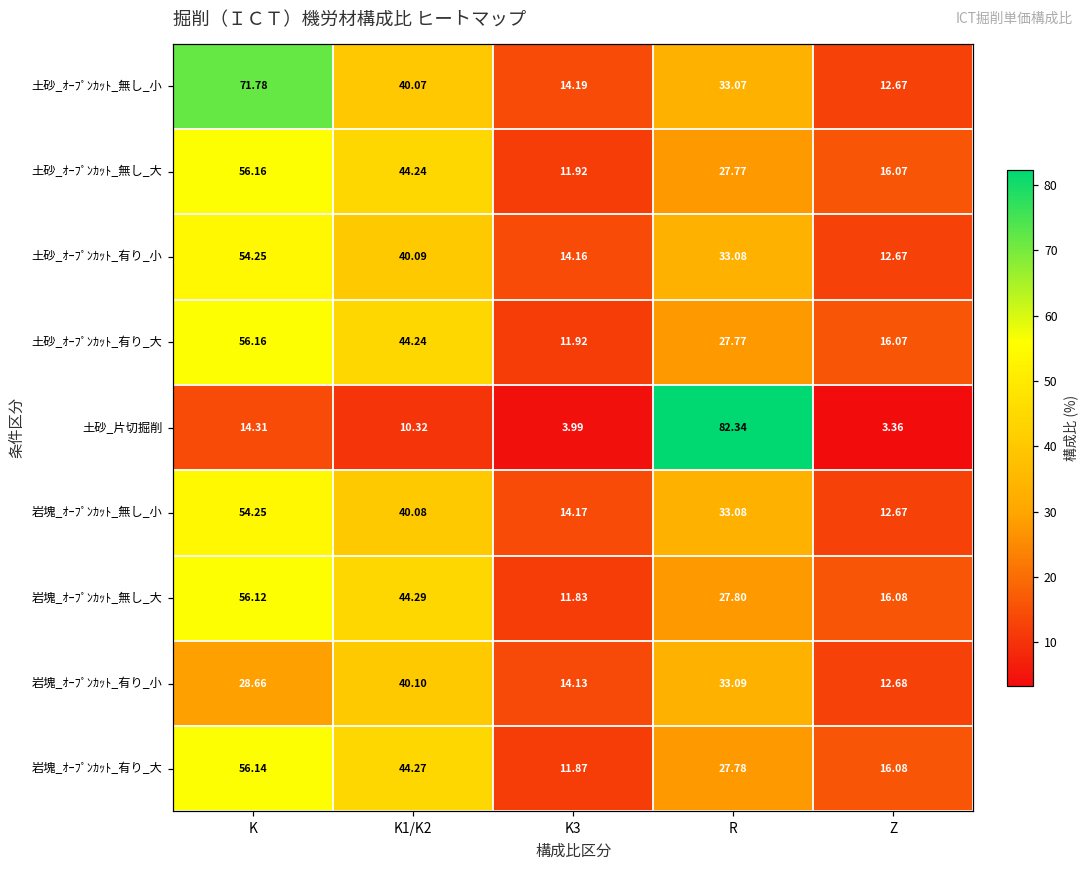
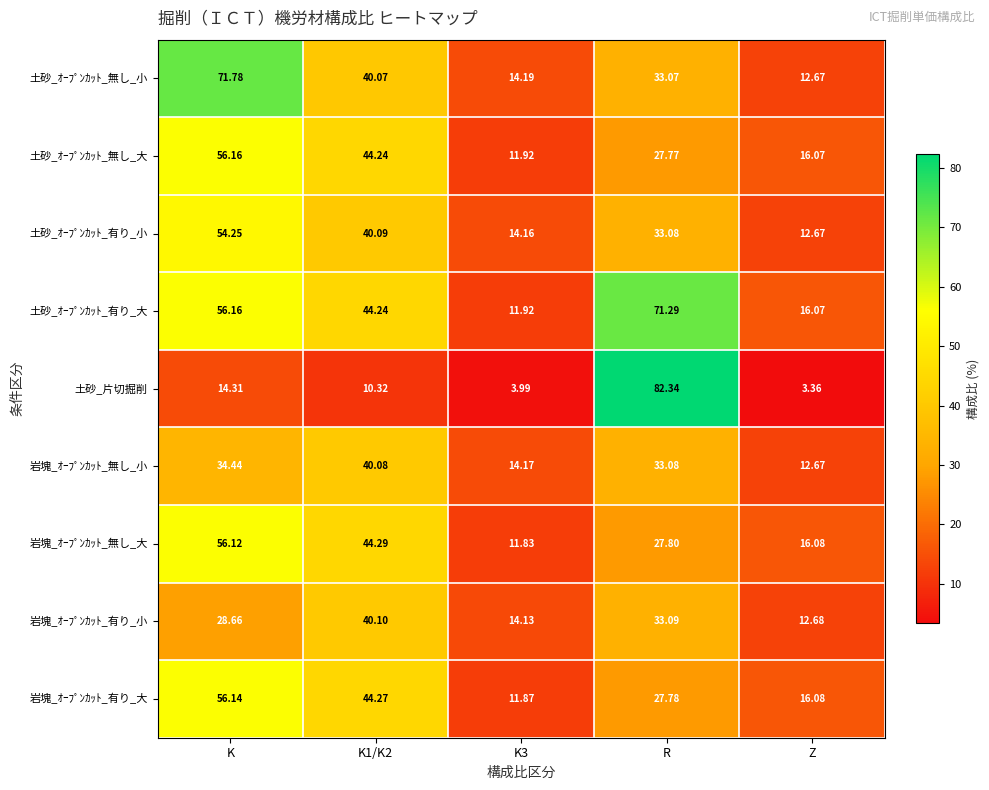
土砂_ｵｰﾌﾟﾝｶｯﾄ_有り_大, R: 27.77 -> 71.29
岩塊_ｵｰﾌﾟﾝｶｯﾄ_無し_小, K: 54.25 -> 34.44
